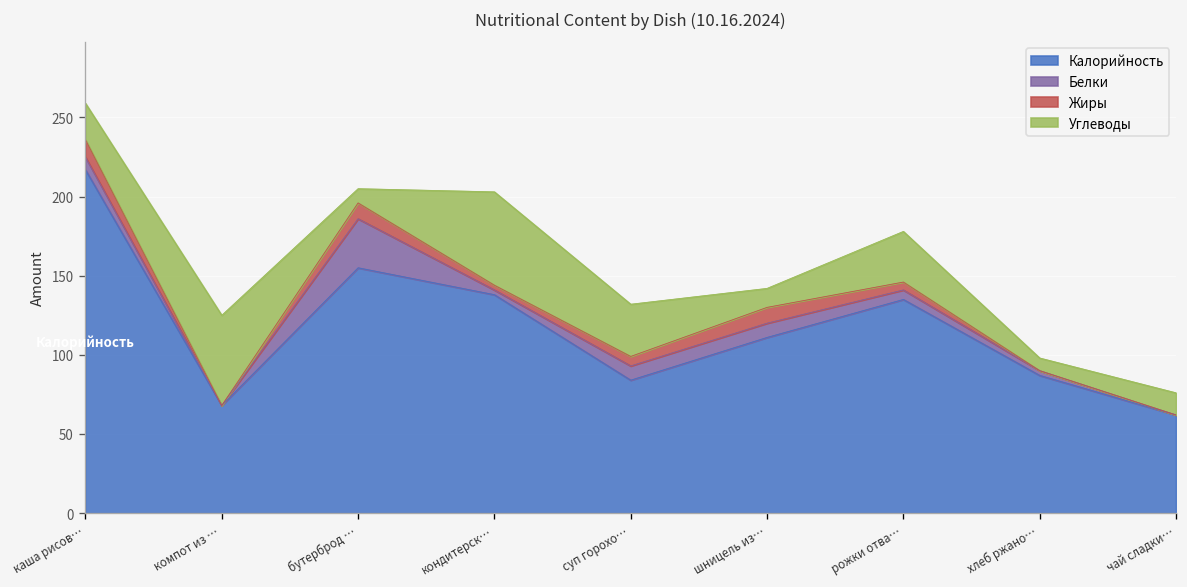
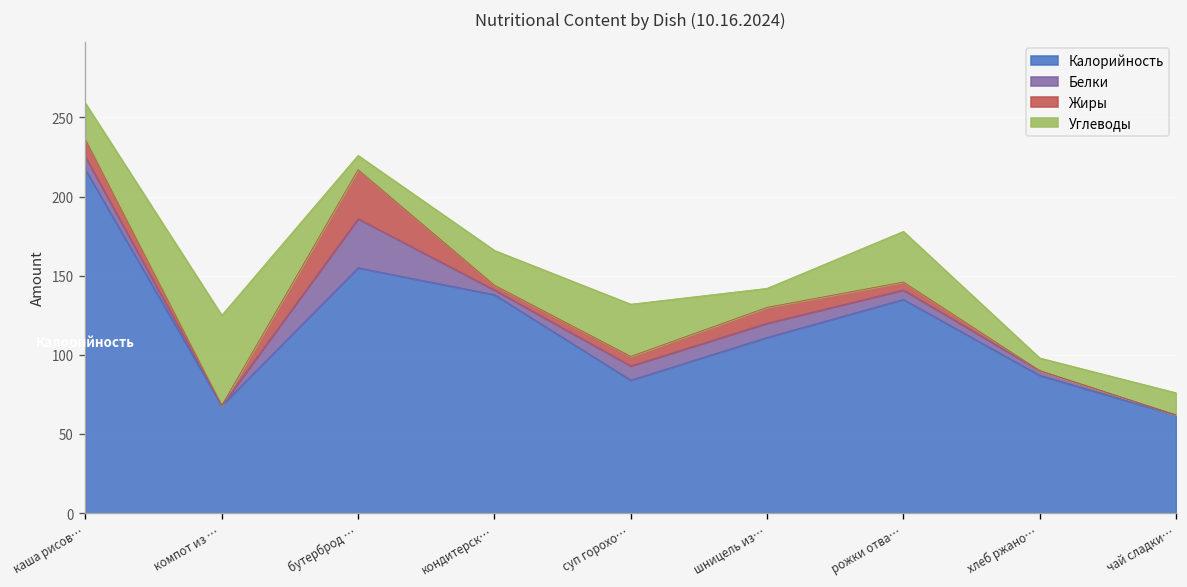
Жиры, бутерброд …: 10 -> 31
Углеводы, кондитерск…: 59 -> 22
